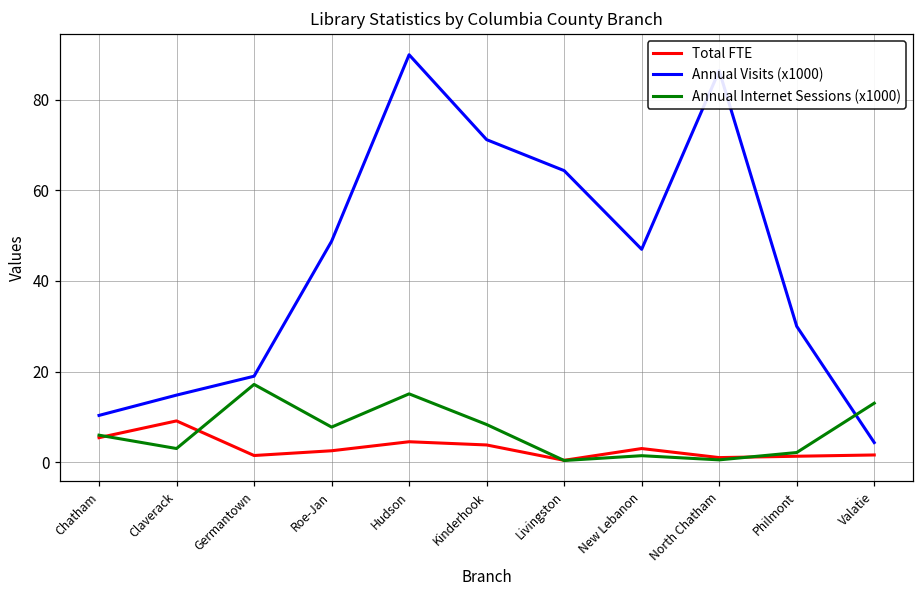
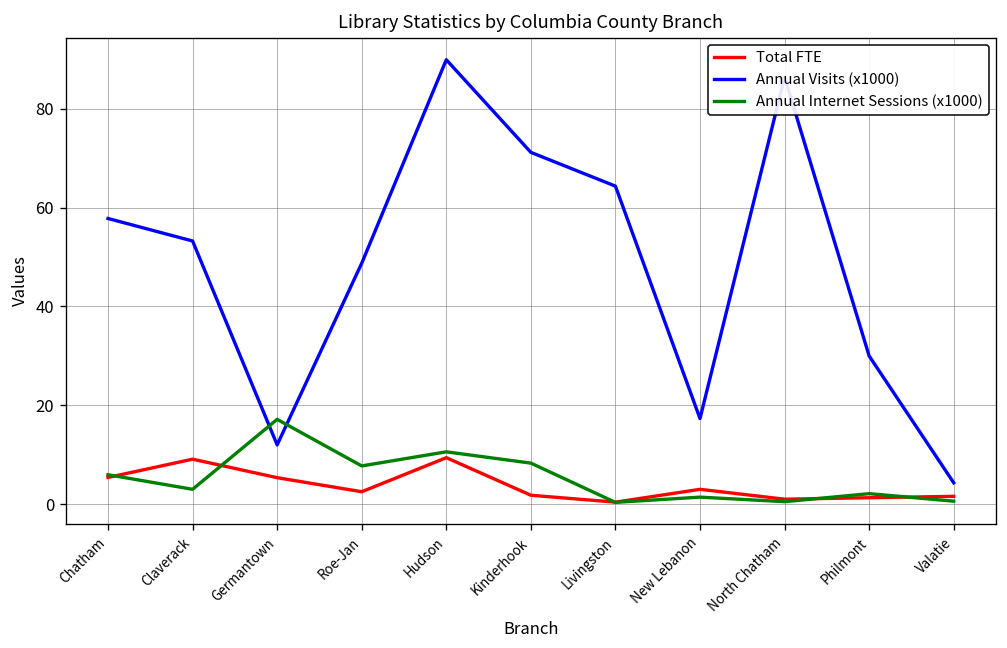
Annual Visits (x1000), Chatham: 10 -> 58
Annual Visits (x1000), Claverack: 15 -> 53
Total FTE, Germantown: 1 -> 5
Annual Visits (x1000), Germantown: 19 -> 12
Total FTE, Hudson: 5 -> 9
Annual Internet Sessions (x1000), Hudson: 15 -> 11
Total FTE, Kinderhook: 4 -> 2
Annual Visits (x1000), New Lebanon: 47 -> 17
Annual Internet Sessions (x1000), Valatie: 13 -> 1
